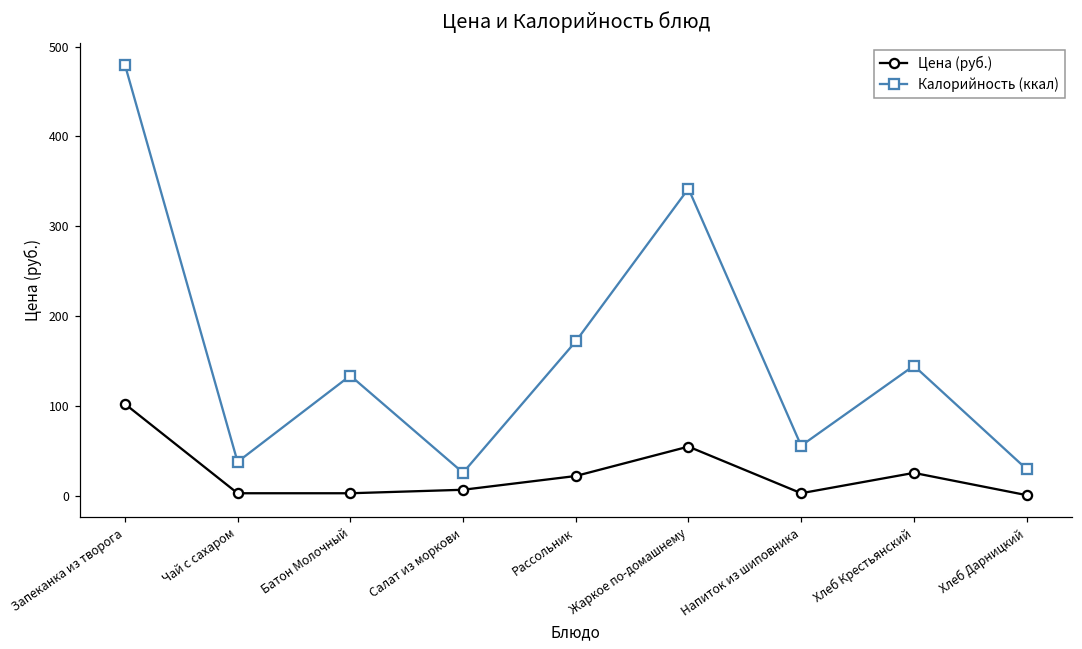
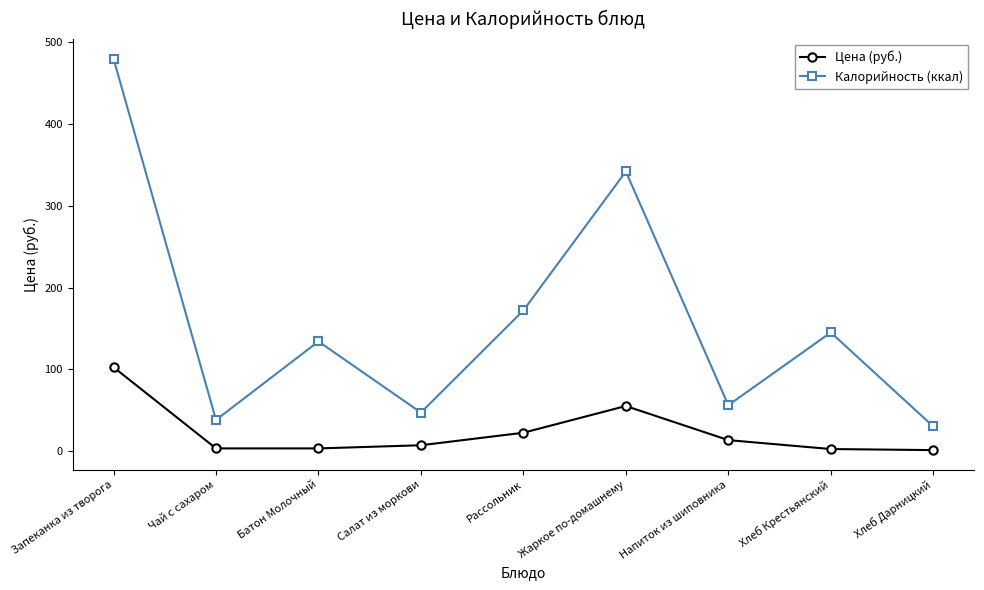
Калорийность (ккал), Салат из моркови: 30 -> 50
Цена (руб.), Напиток из шиповника: 0 -> 10
Цена (руб.), Хлеб Крестьянский: 30 -> 0
